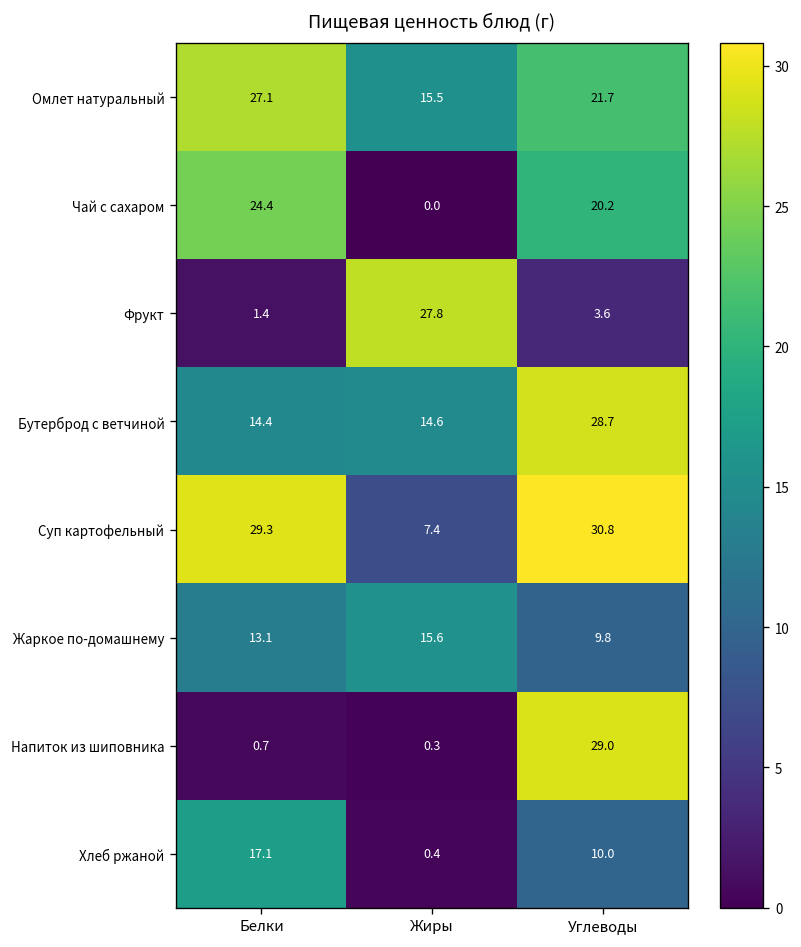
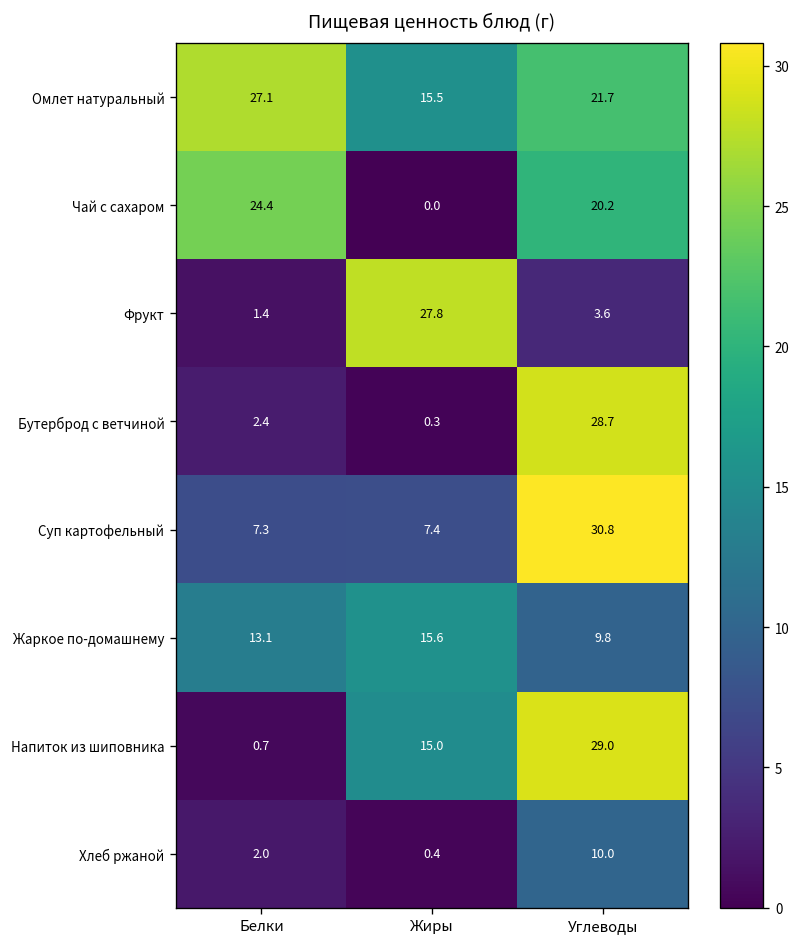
Бутерброд с ветчиной, Белки: 14.4 -> 2.4
Бутерброд с ветчиной, Жиры: 14.6 -> 0.3
Суп картофельный, Белки: 29.3 -> 7.3
Напиток из шиповника, Жиры: 0.3 -> 15.0
Хлеб ржаной, Белки: 17.1 -> 2.0
